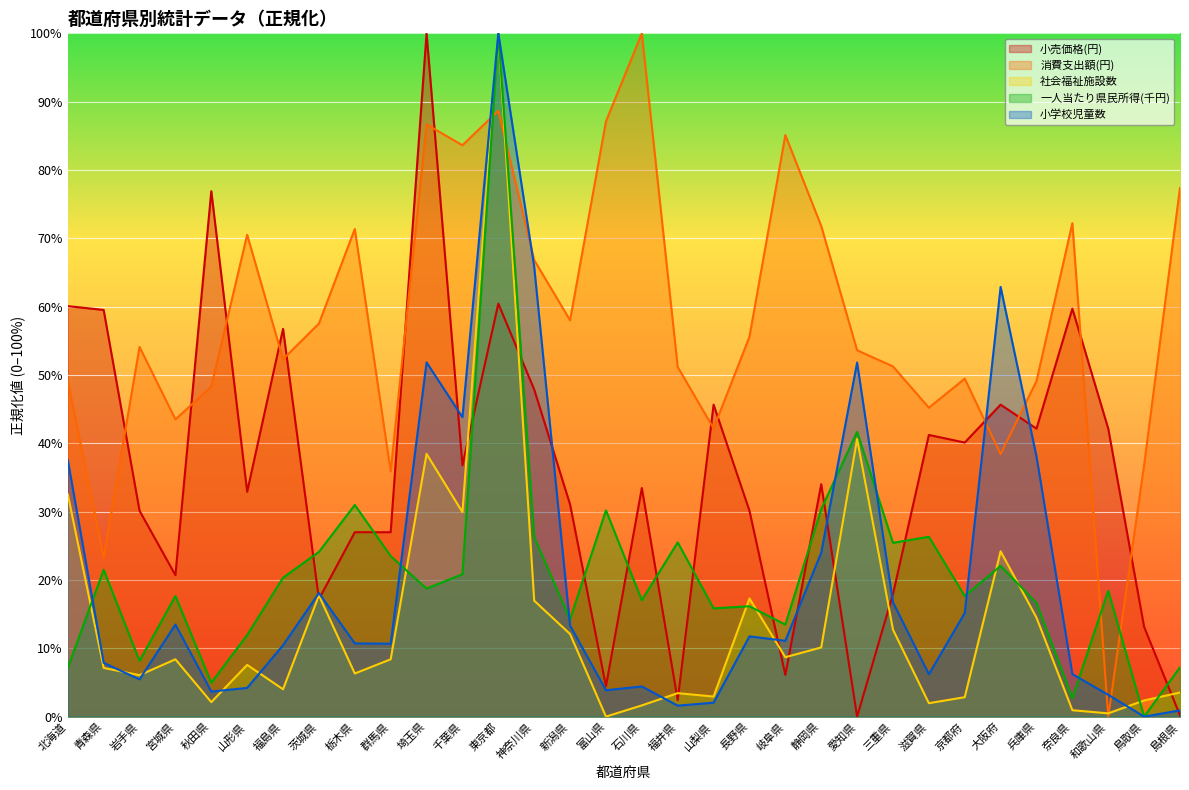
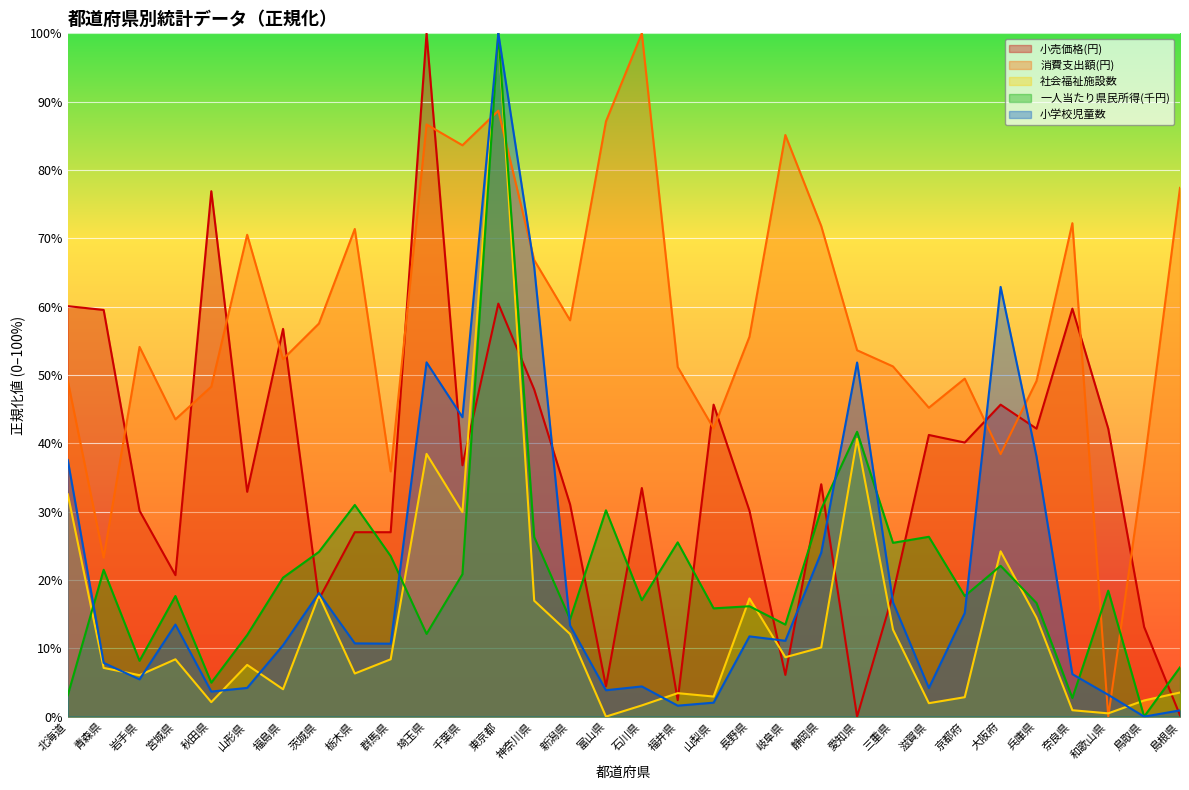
一人当たり県民所得(千円), 北海道: 7% -> 3%
一人当たり県民所得(千円), 埼玉県: 19% -> 12%
小学校児童数, 滋賀県: 6% -> 4%
